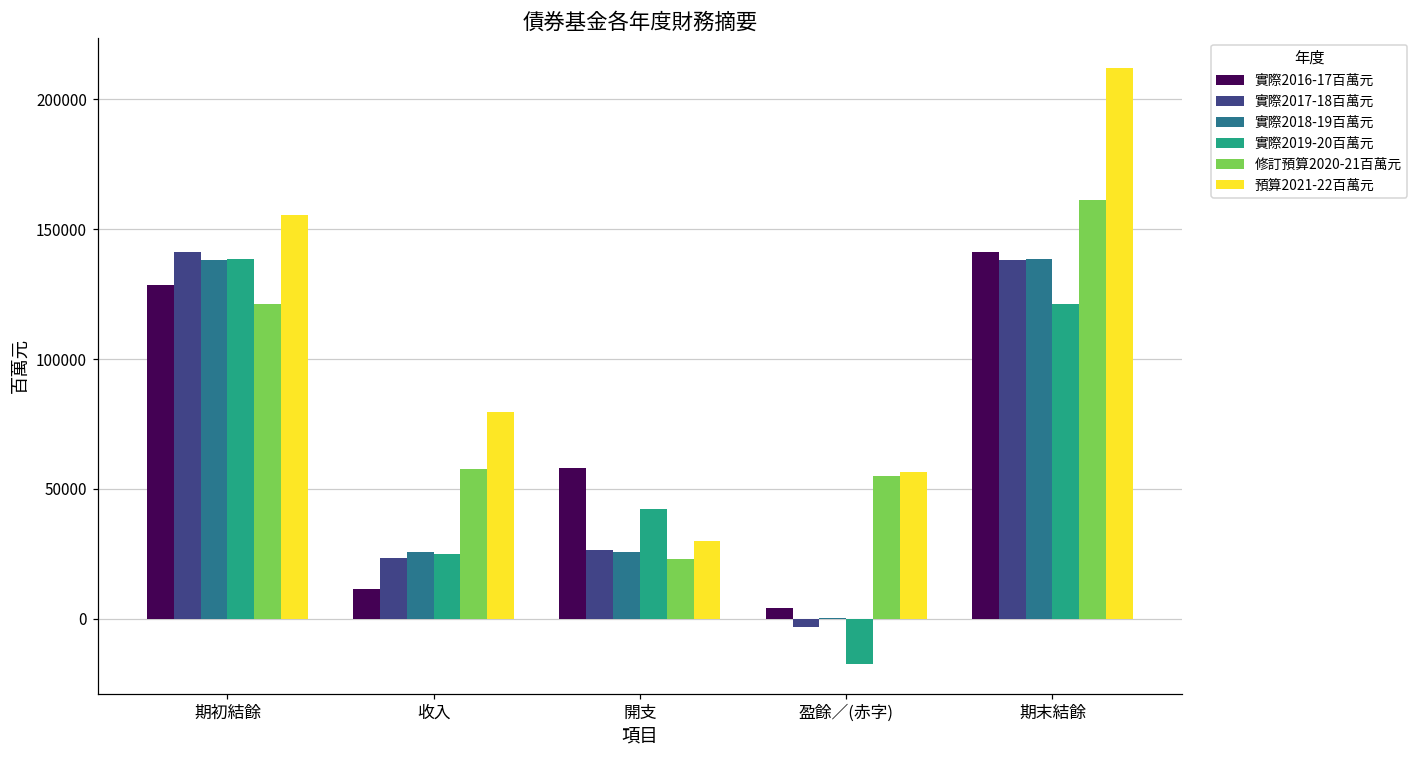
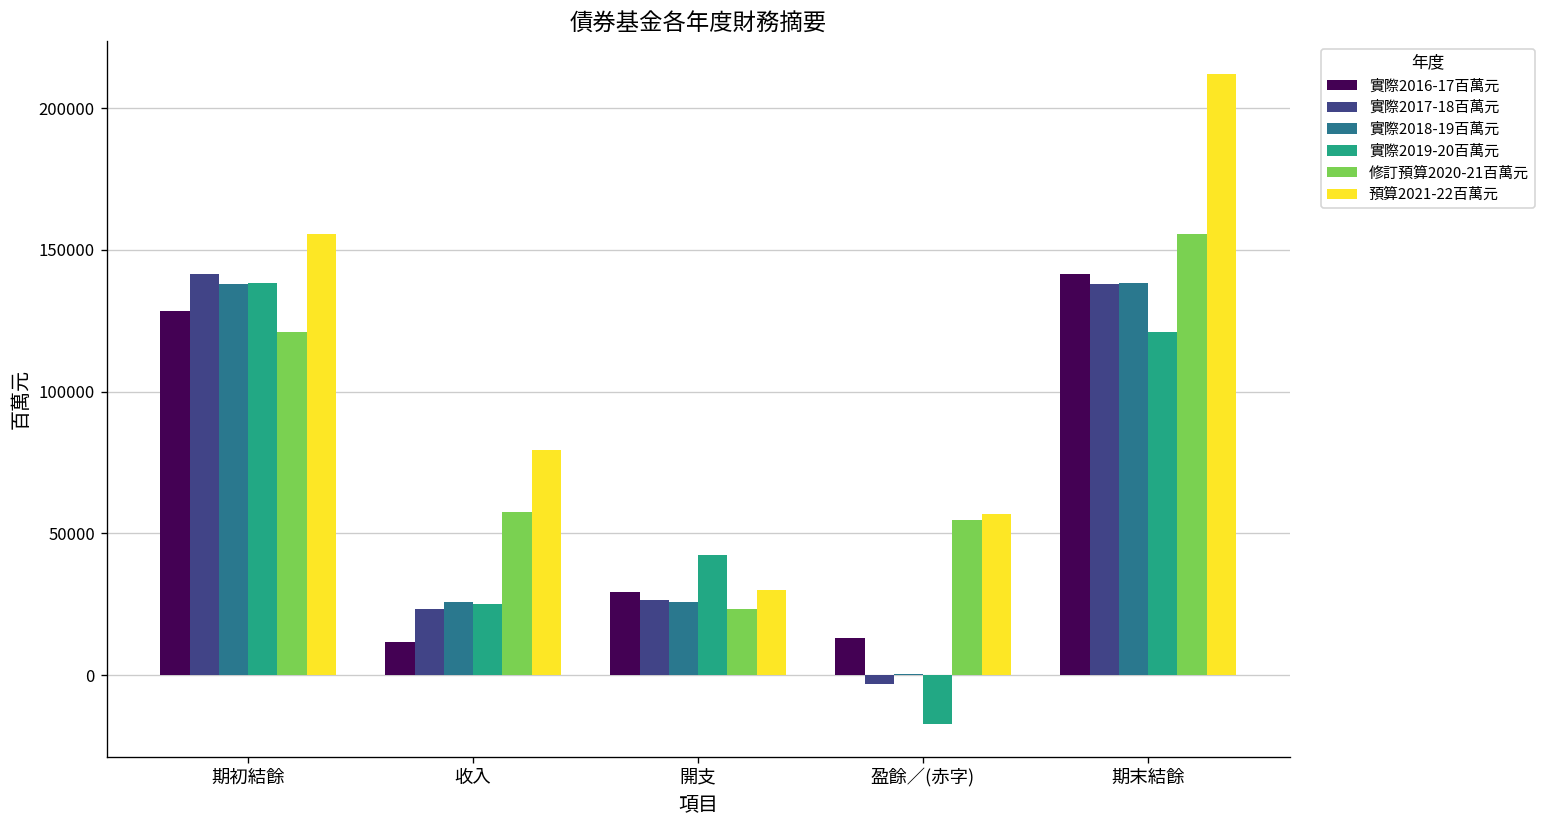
實際2016-17百萬元, 開支: 58000 -> 29000
實際2016-17百萬元, 盈餘／(赤字): 4000 -> 13000
修訂預算2020-21百萬元, 期末結餘: 161000 -> 155000
